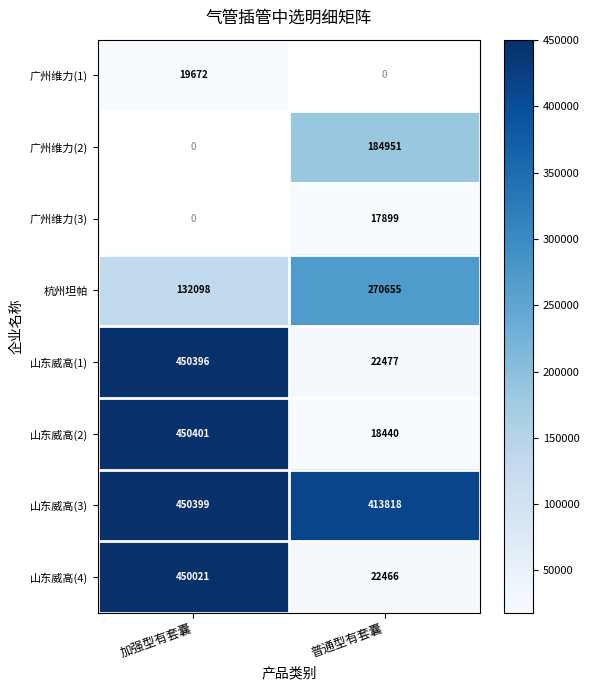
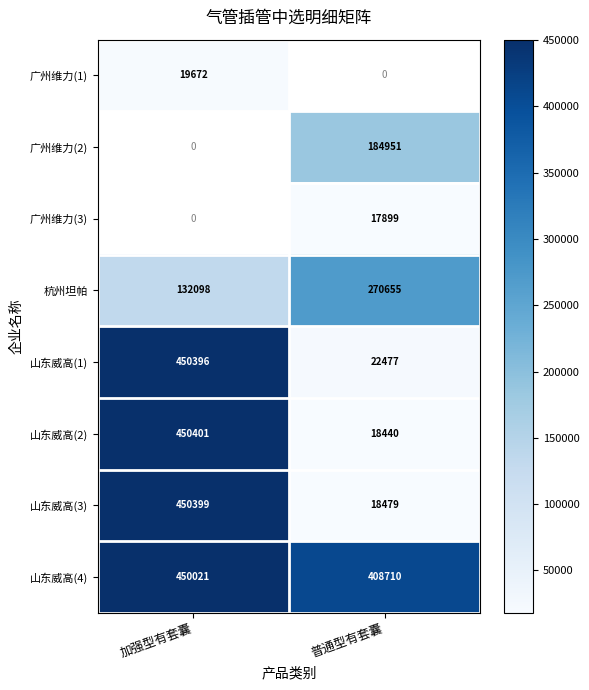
山东威高(3), 普通型有套囊: 413818 -> 18479
山东威高(4), 普通型有套囊: 22466 -> 408710
